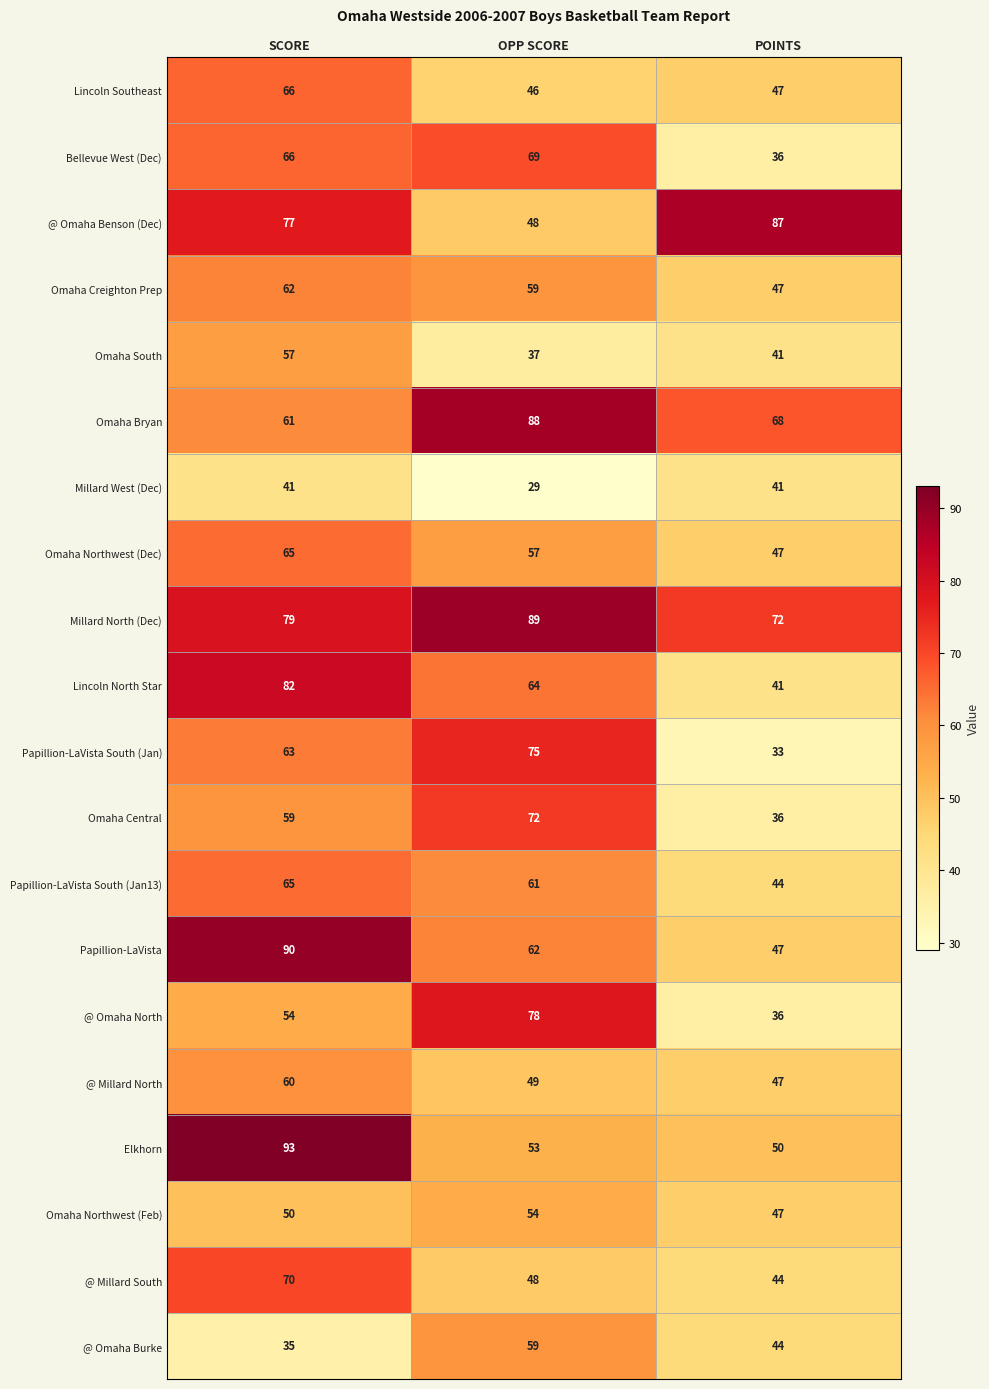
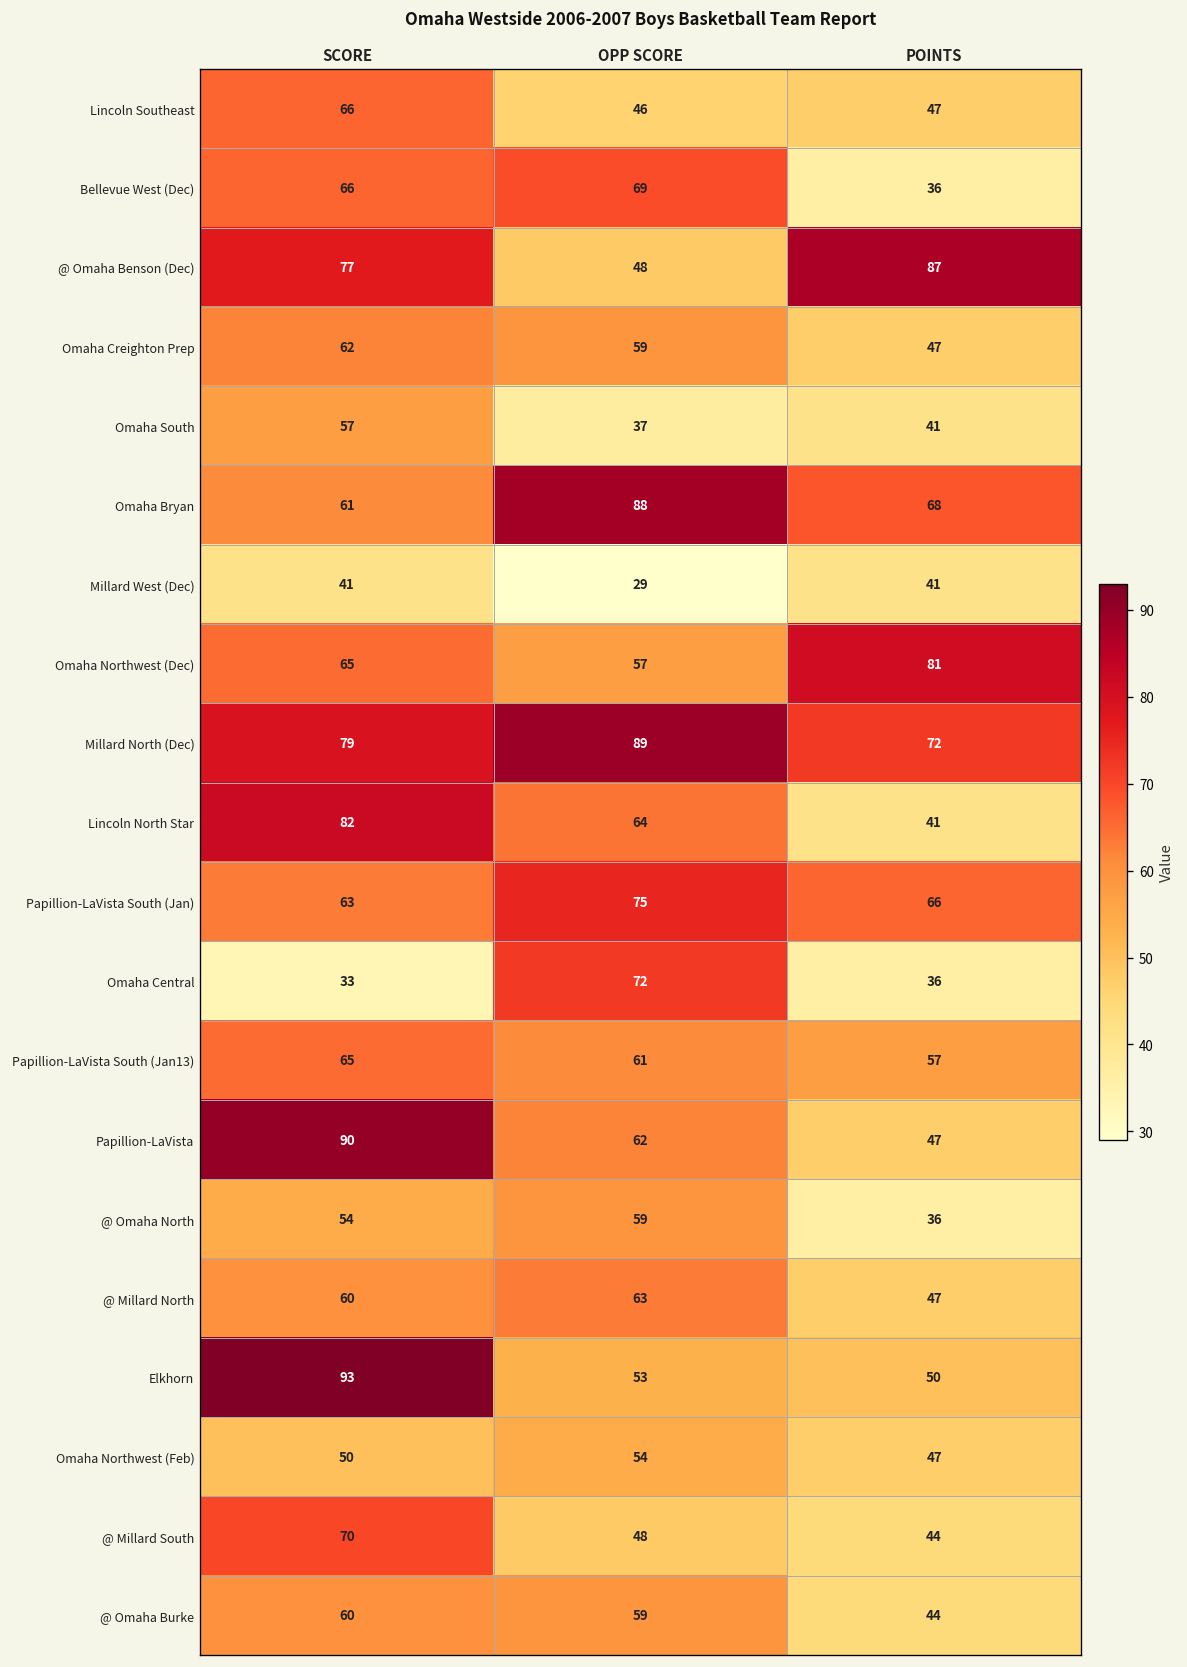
Omaha Northwest (Dec), POINTS: 47 -> 81
Papillion-LaVista South (Jan), POINTS: 33 -> 66
Omaha Central, SCORE: 59 -> 33
Papillion-LaVista South (Jan13), POINTS: 44 -> 57
@ Omaha North, OPP SCORE: 78 -> 59
@ Millard North, OPP SCORE: 49 -> 63
@ Omaha Burke, SCORE: 35 -> 60
